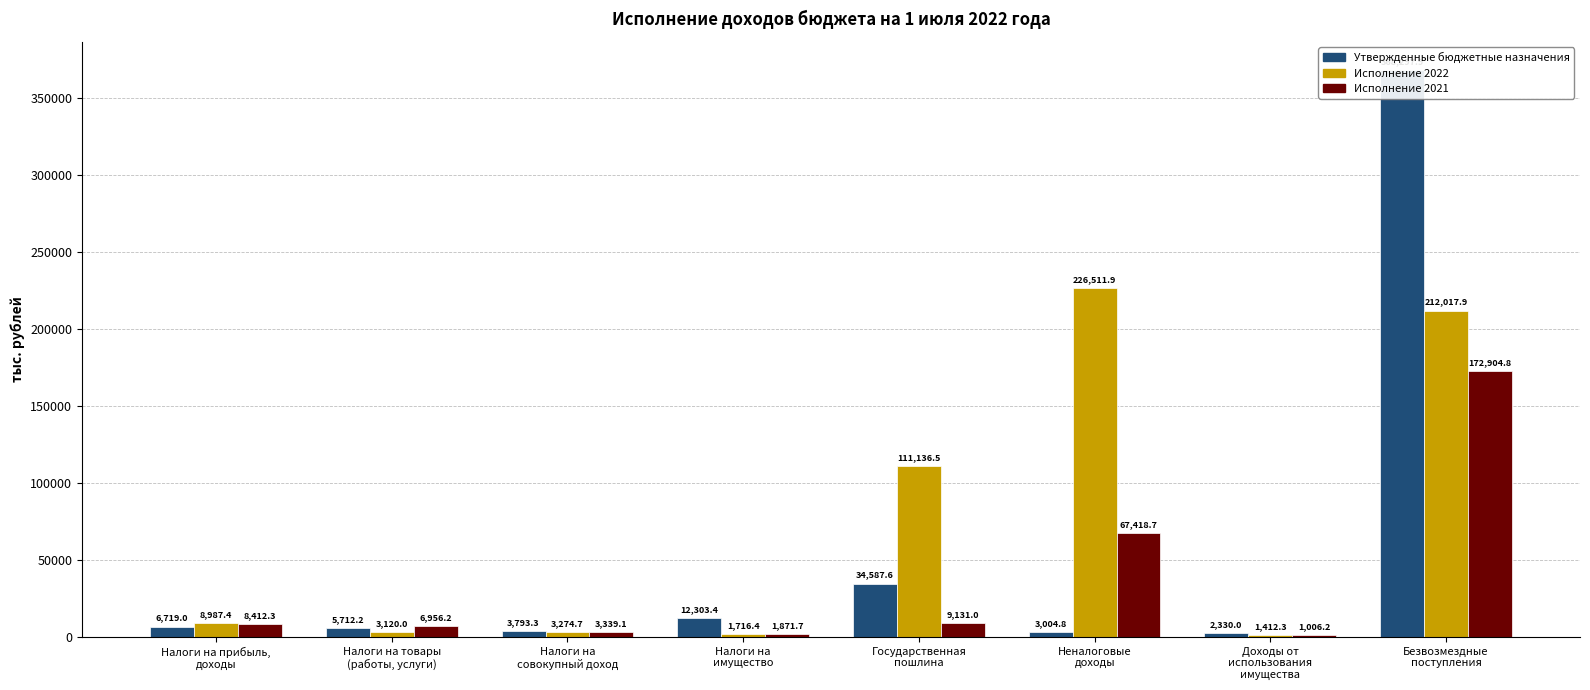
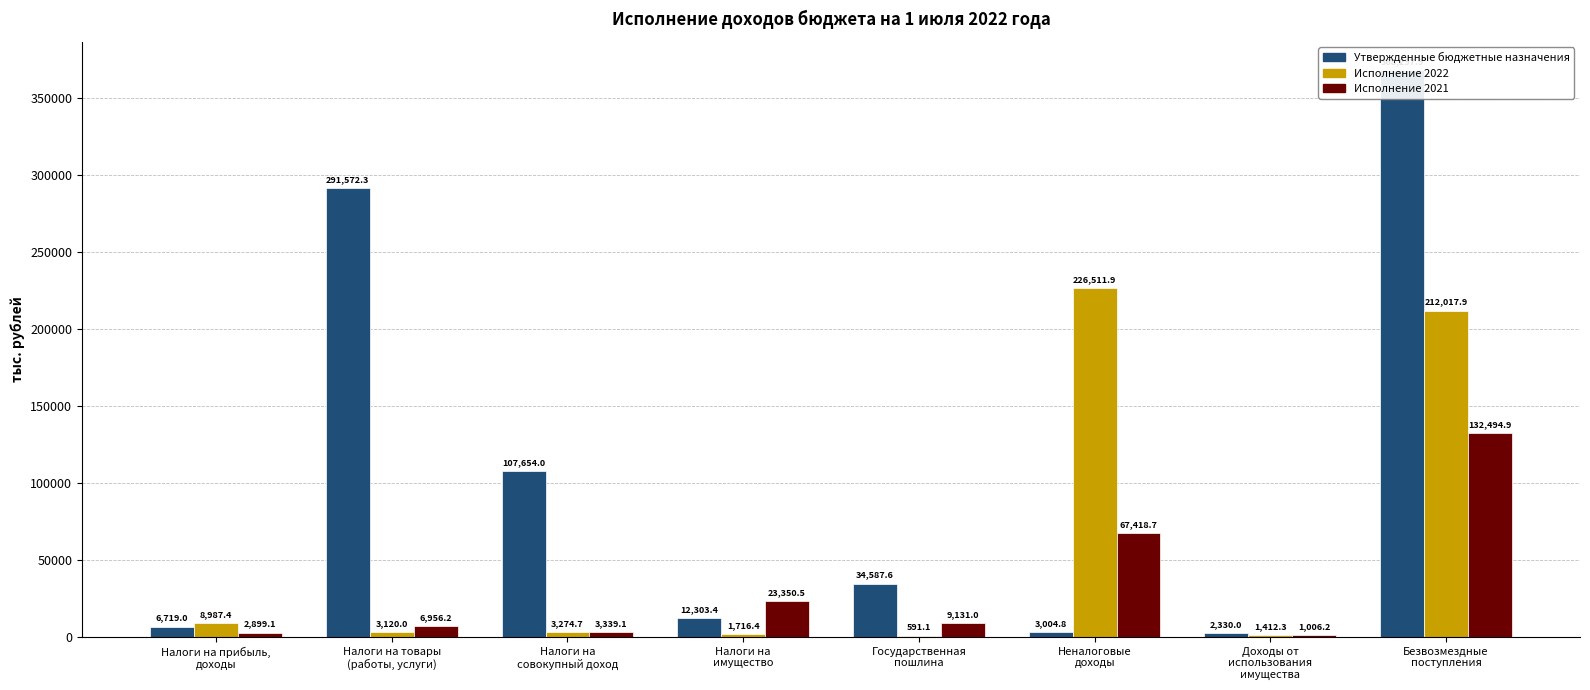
Исполнение 2021, Налоги на прибыль, доходы: 8,412.3 -> 2,899.1
Утвержденные бюджетные назначения, Налоги на товары (работы, услуги): 5,712.2 -> 291,572.3
Утвержденные бюджетные назначения, Налоги на совокупный доход: 3,793.3 -> 107,654.0
Исполнение 2021, Налоги на имущество: 1,871.7 -> 23,350.5
Исполнение 2022, Государственная пошлина: 111,136.5 -> 591.1
Исполнение 2021, Безвозмездные поступления: 172,904.8 -> 132,494.9
